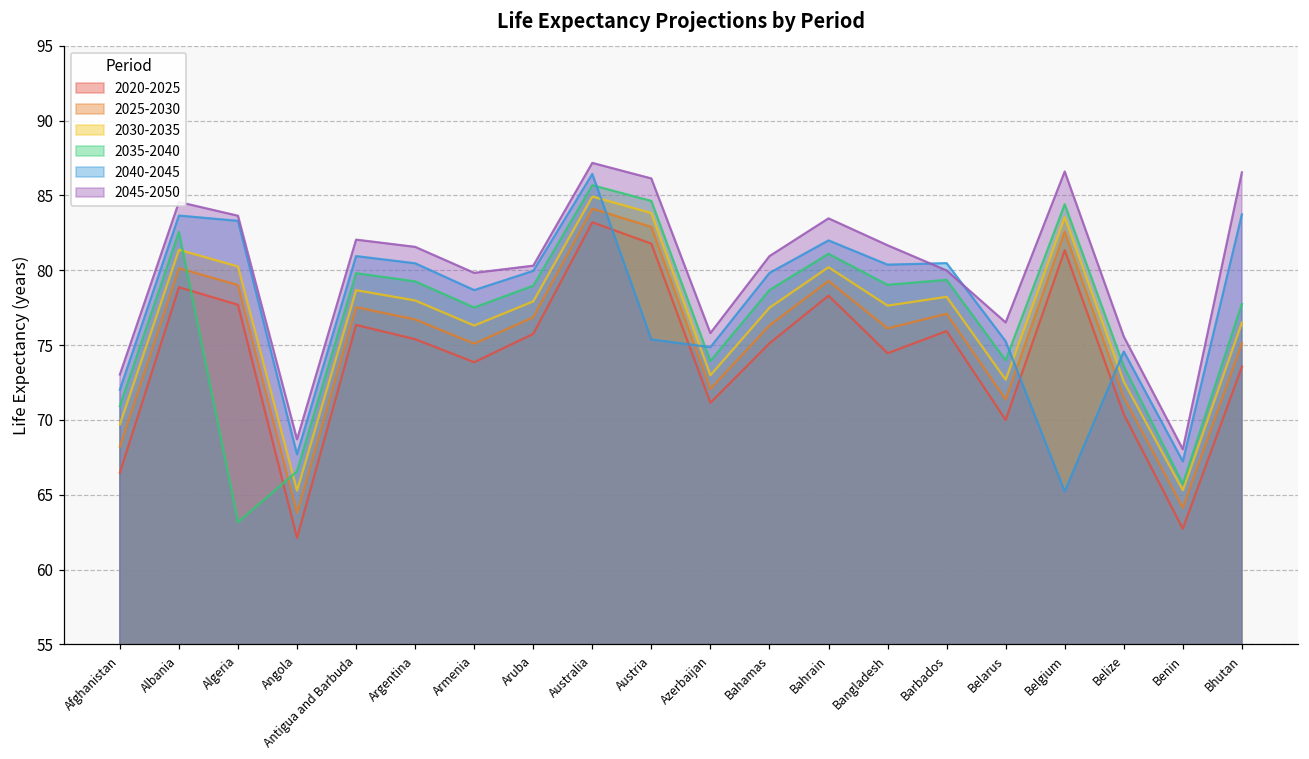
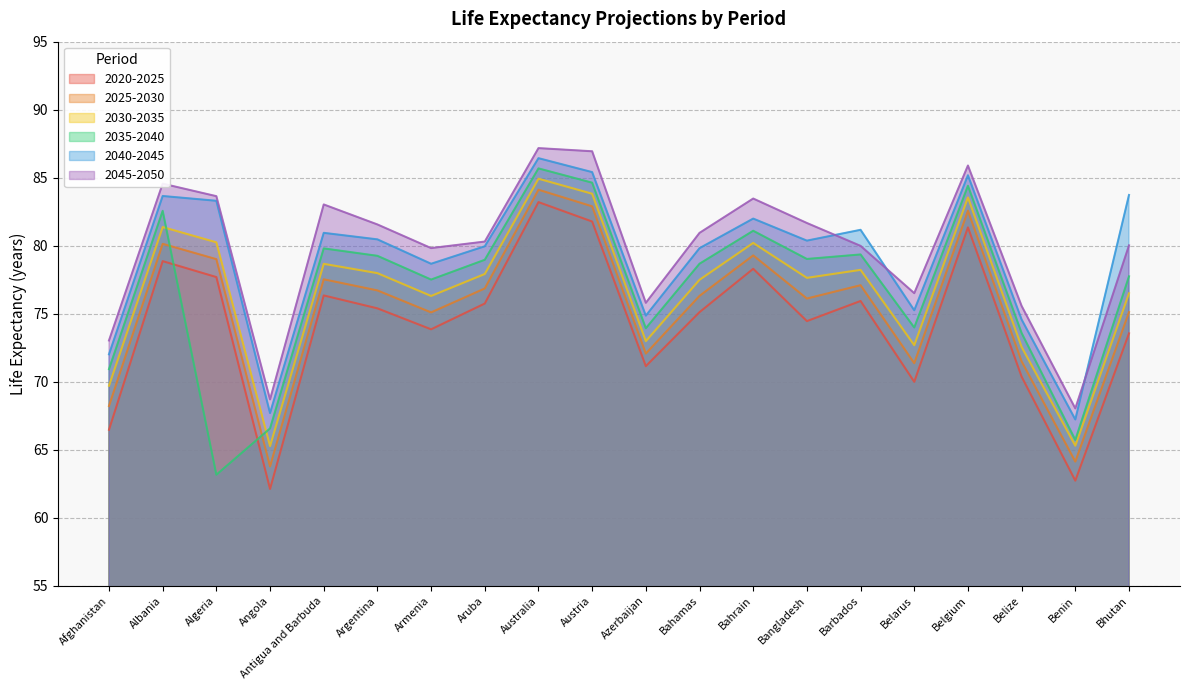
2045-2050, Antigua and Barbuda: 82.0 -> 83.0
2040-2045, Austria: 75.4 -> 85.4
2045-2050, Austria: 86.1 -> 86.9
2040-2045, Barbados: 80.5 -> 81.2
2040-2045, Belgium: 65.2 -> 85.2
2045-2050, Belgium: 86.6 -> 85.9
2045-2050, Bhutan: 86.5 -> 80.0
